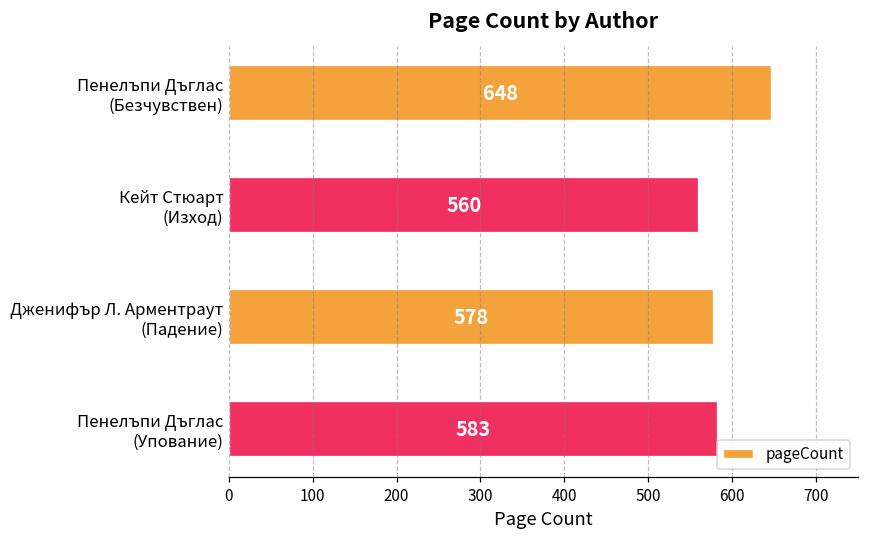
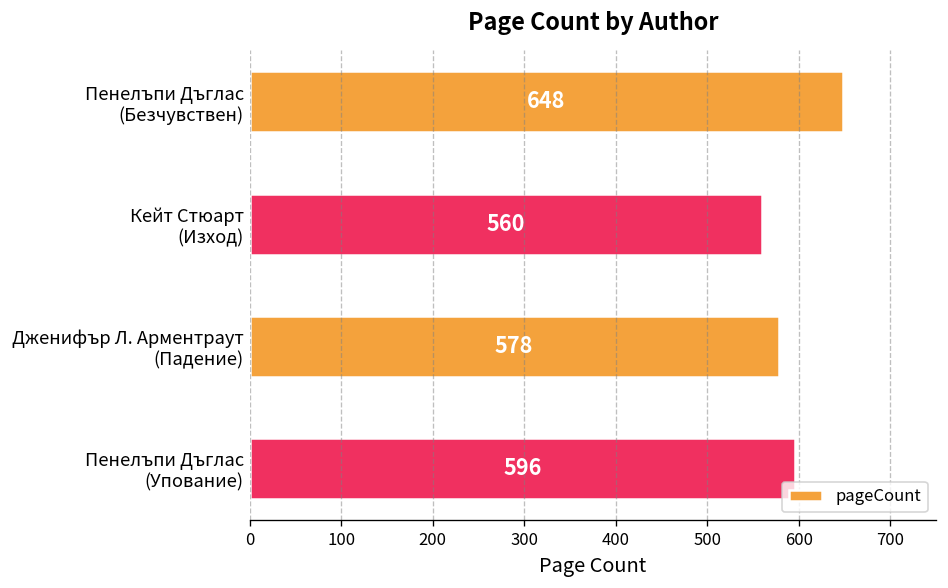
Пенелъпи Дъглас (Упование): 583 -> 596
